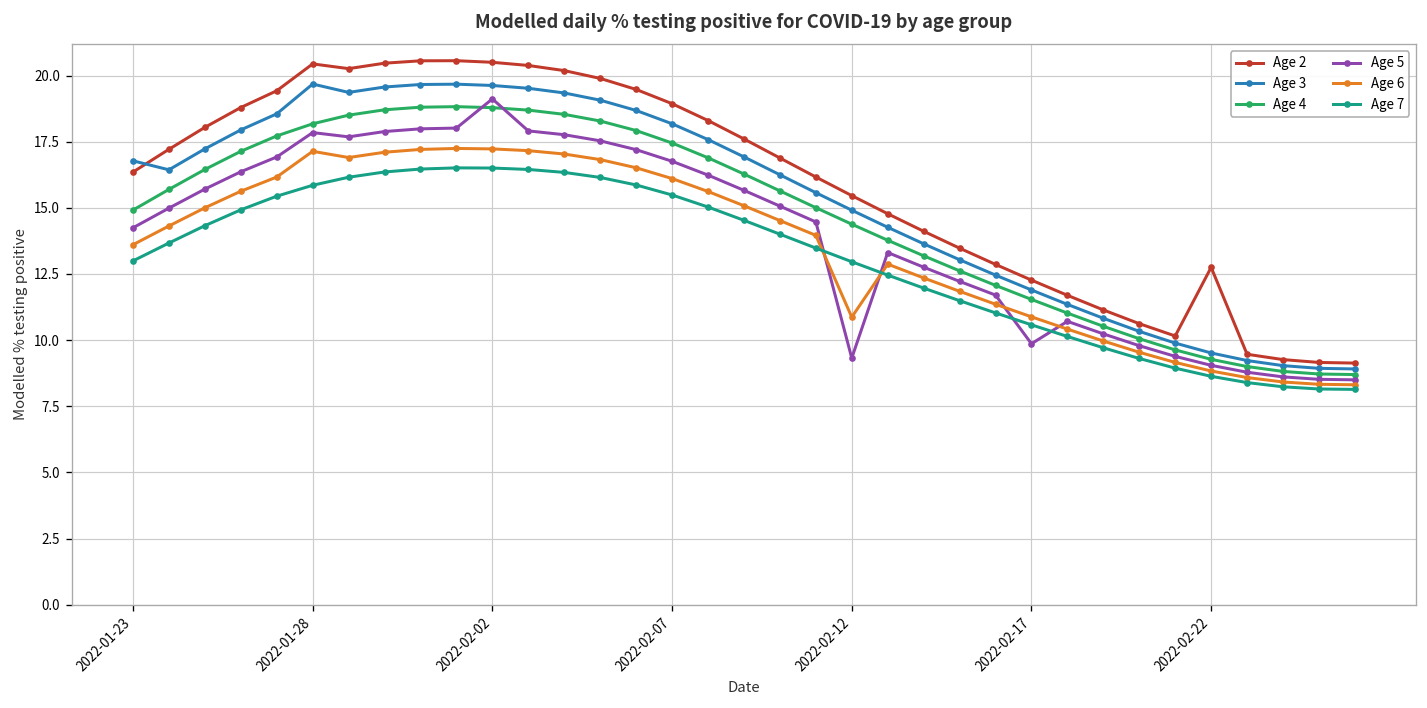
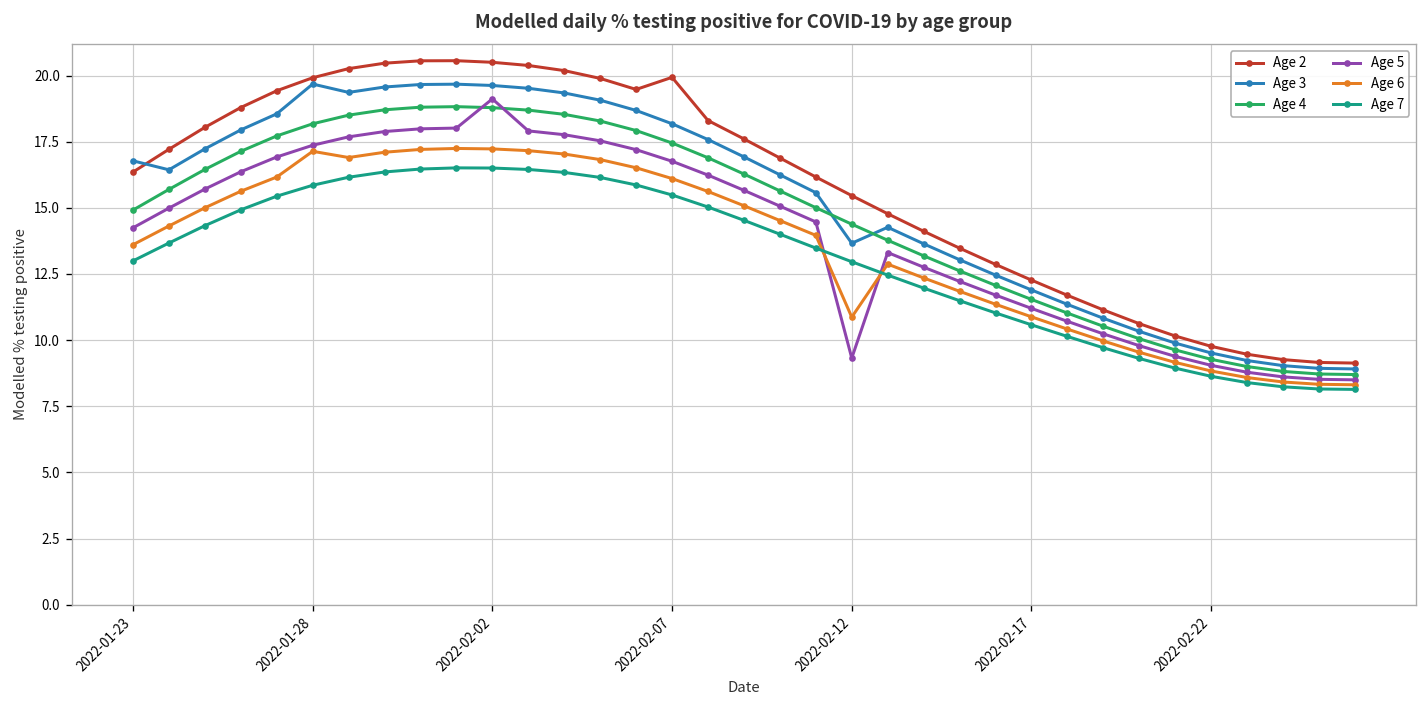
Age 2, 2022-01-28: 20.4 -> 19.9
Age 5, 2022-01-28: 17.8 -> 17.4
Age 2, 2022-02-07: 18.9 -> 19.9
Age 3, 2022-02-12: 14.9 -> 13.7
Age 5, 2022-02-17: 9.9 -> 11.2
Age 2, 2022-02-22: 12.8 -> 9.8
